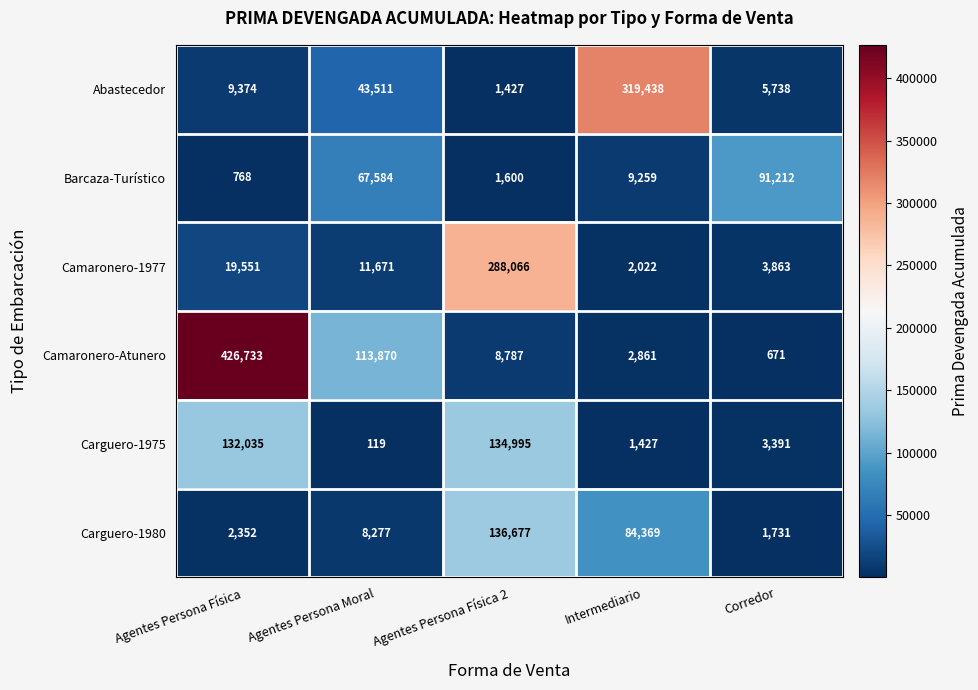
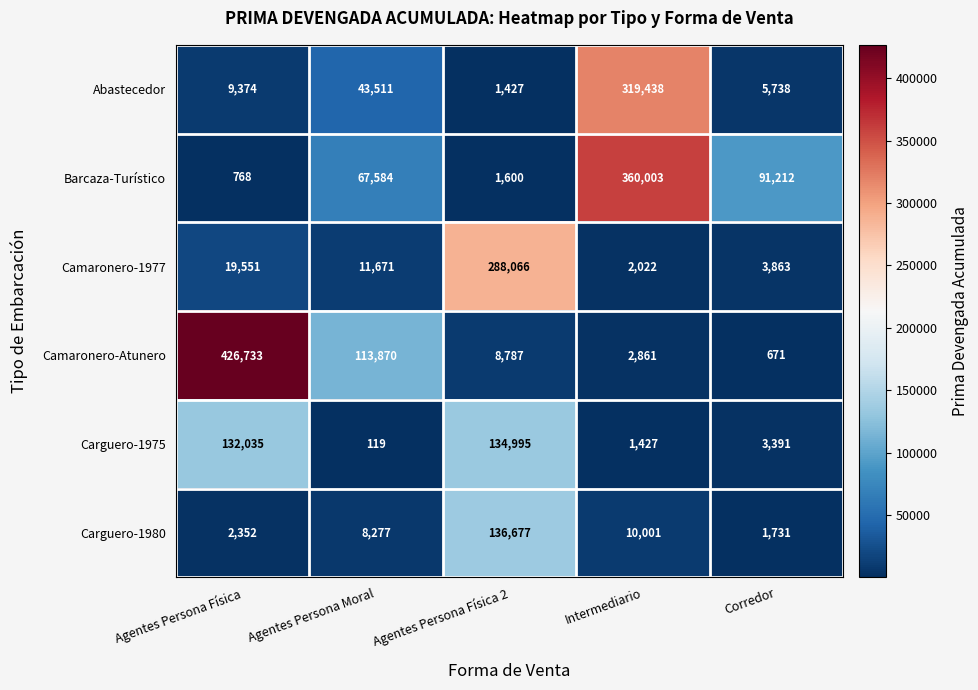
Barcaza-Turístico, Intermediario: 9,259 -> 360,003
Carguero-1980, Intermediario: 84,369 -> 10,001
